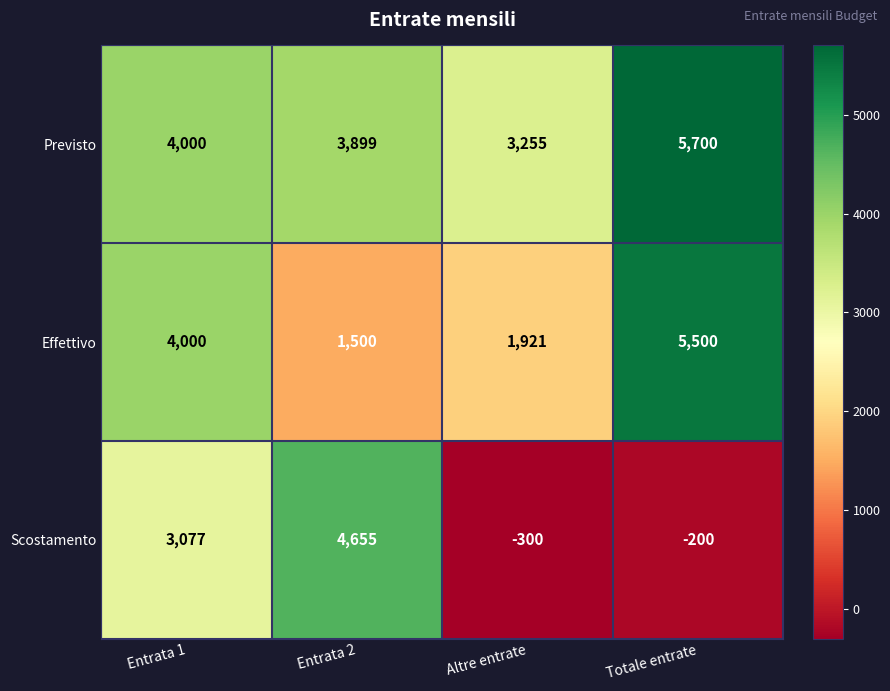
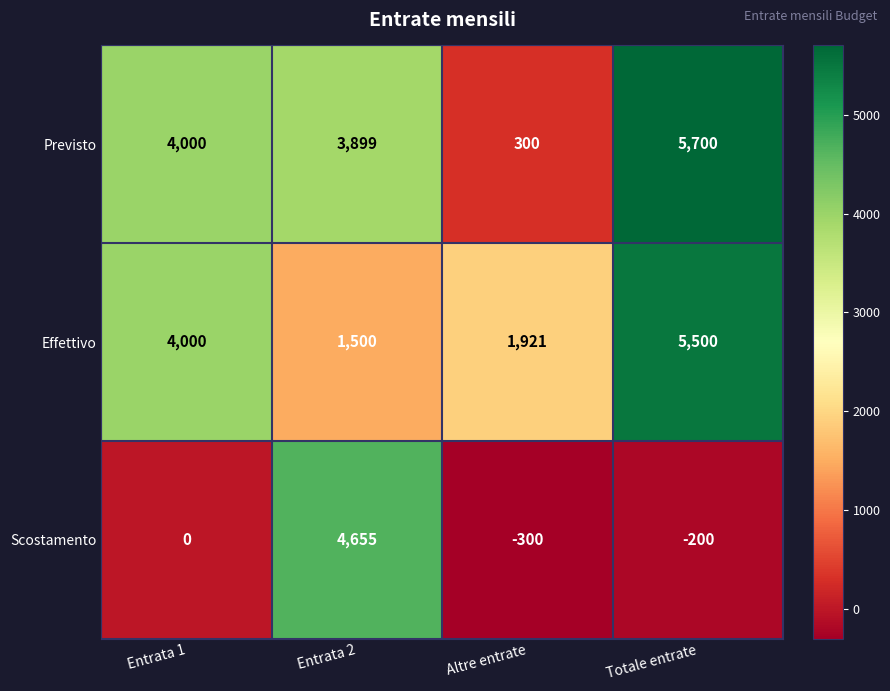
Previsto, Altre entrate: 3,255 -> 300
Scostamento, Entrata 1: 3,077 -> 0
